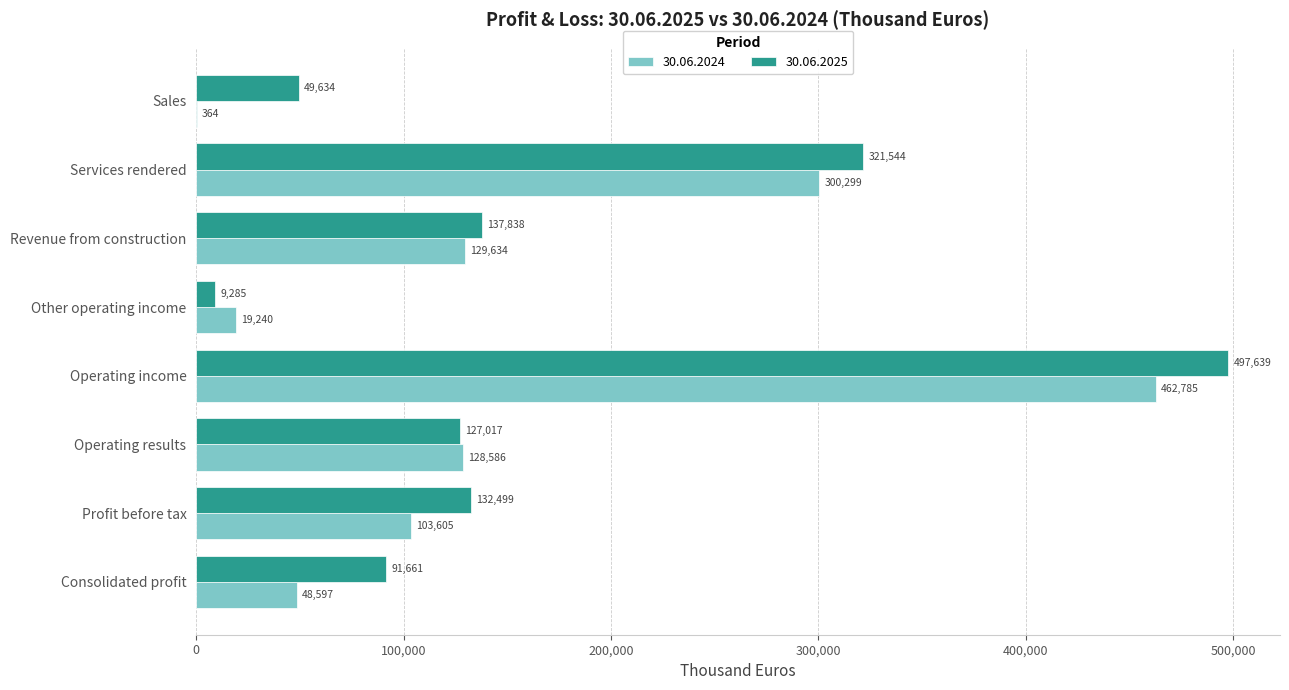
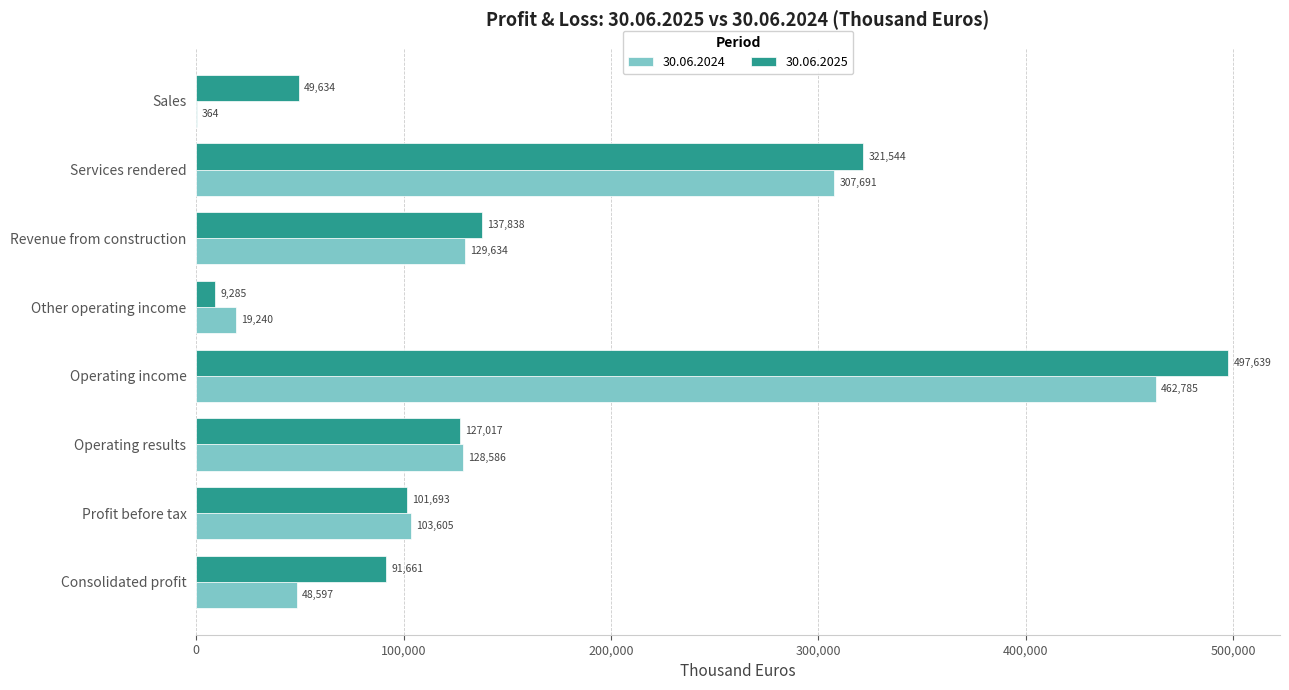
30.06.2024, Services rendered: 300,299 -> 307,691
30.06.2025, Profit before tax: 132,499 -> 101,693
